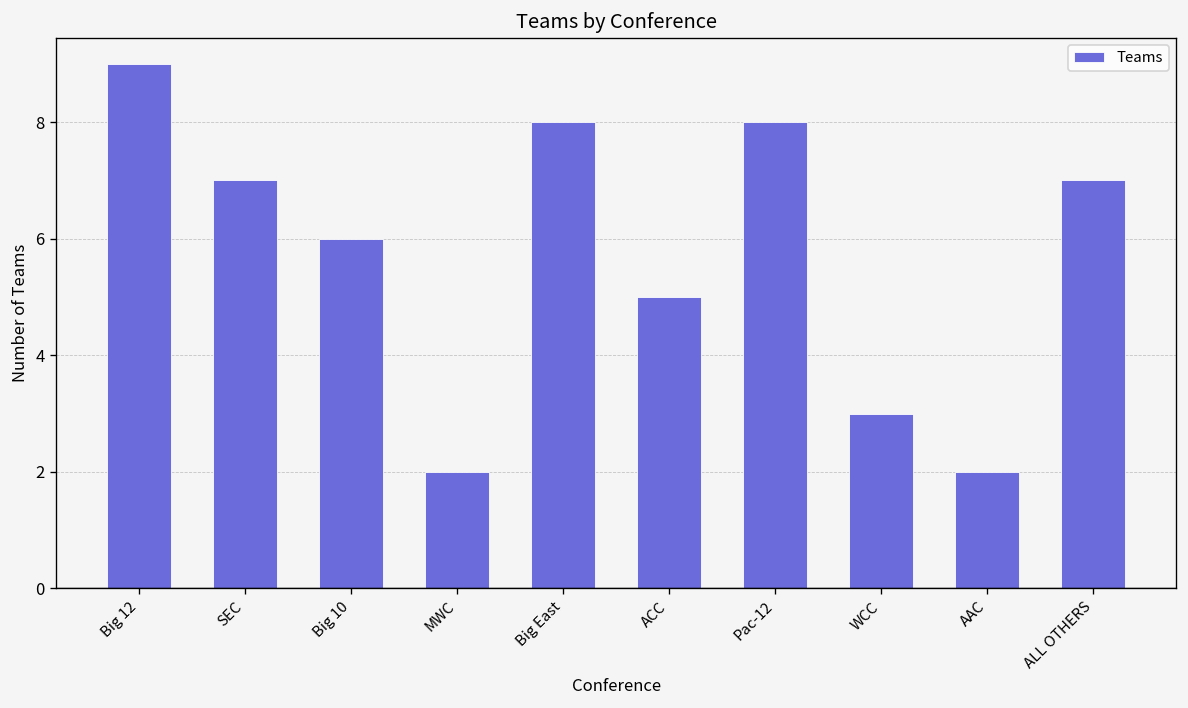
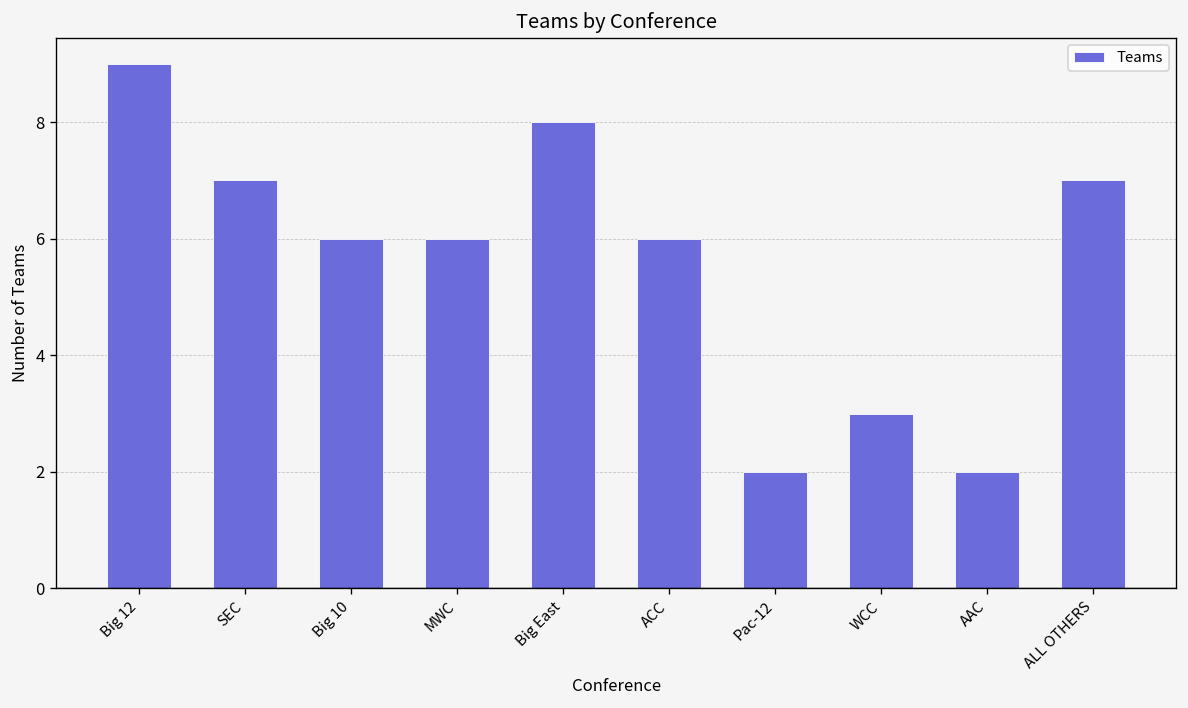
MWC: 2 -> 6
ACC: 5 -> 6
Pac-12: 8 -> 2
